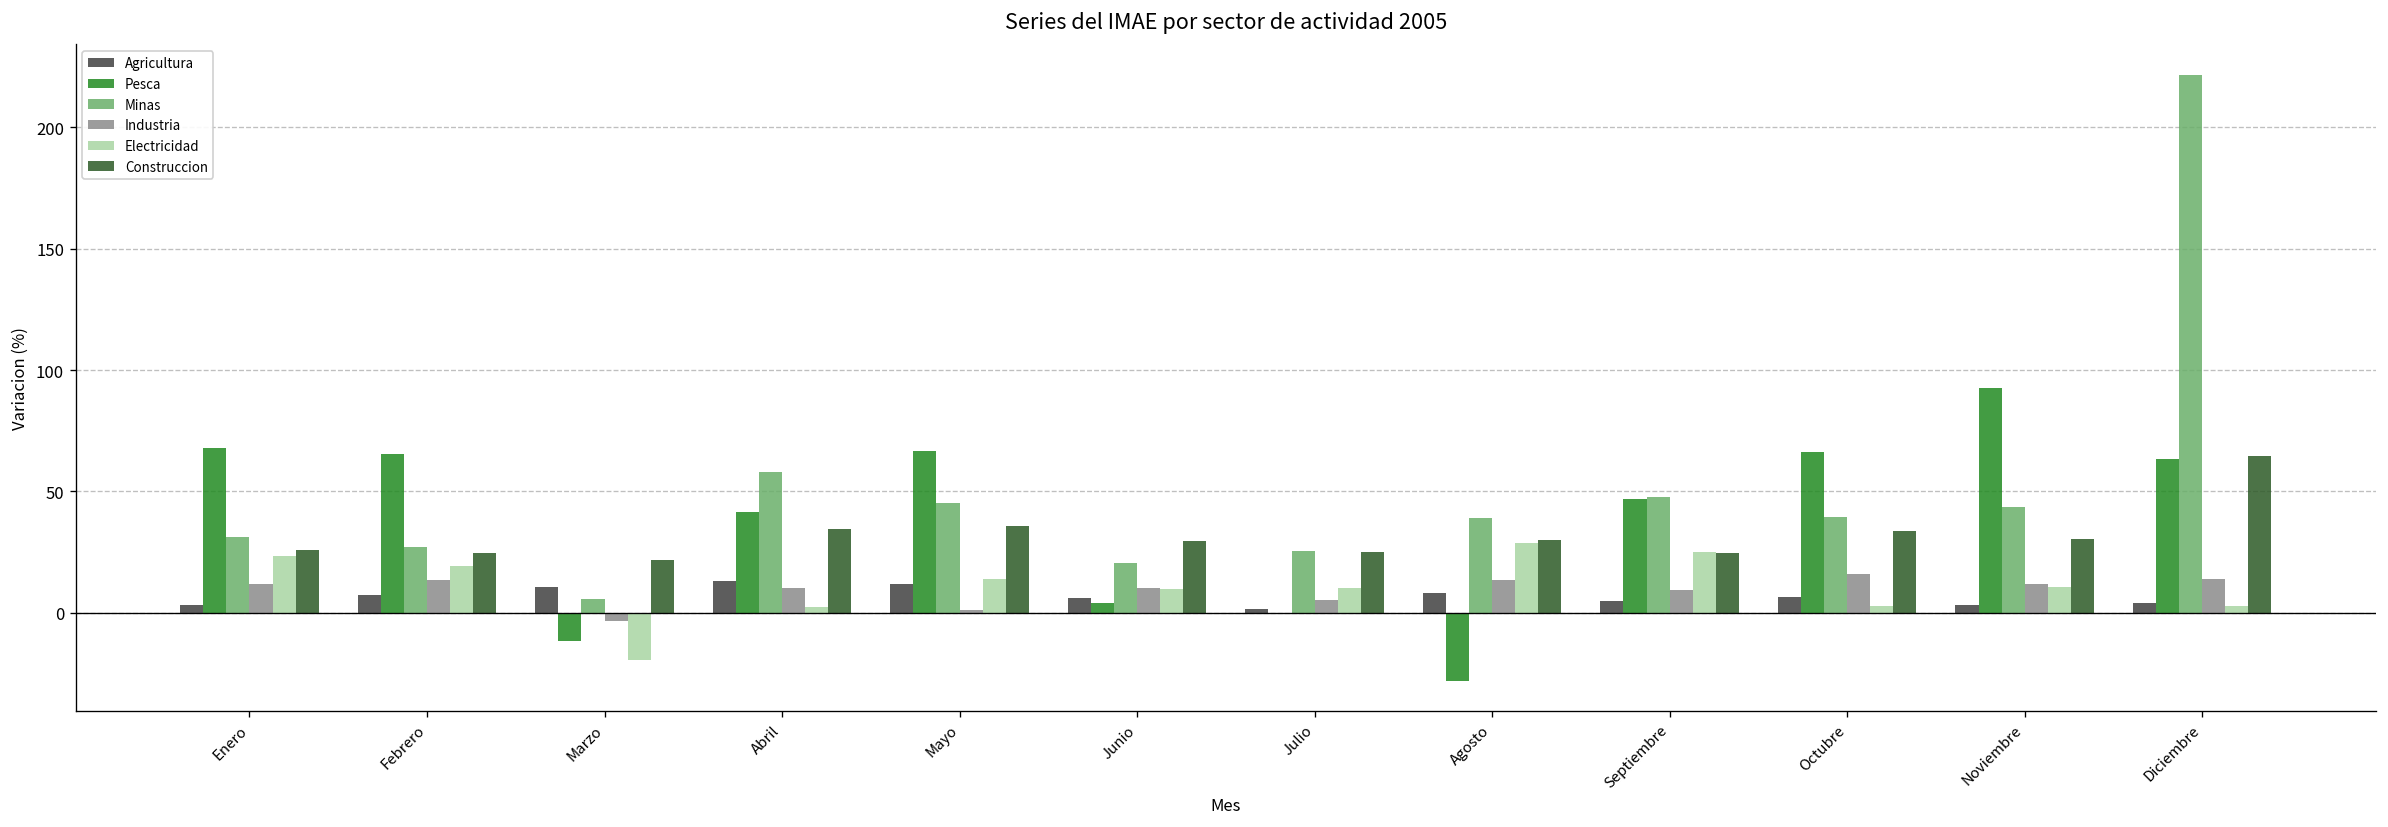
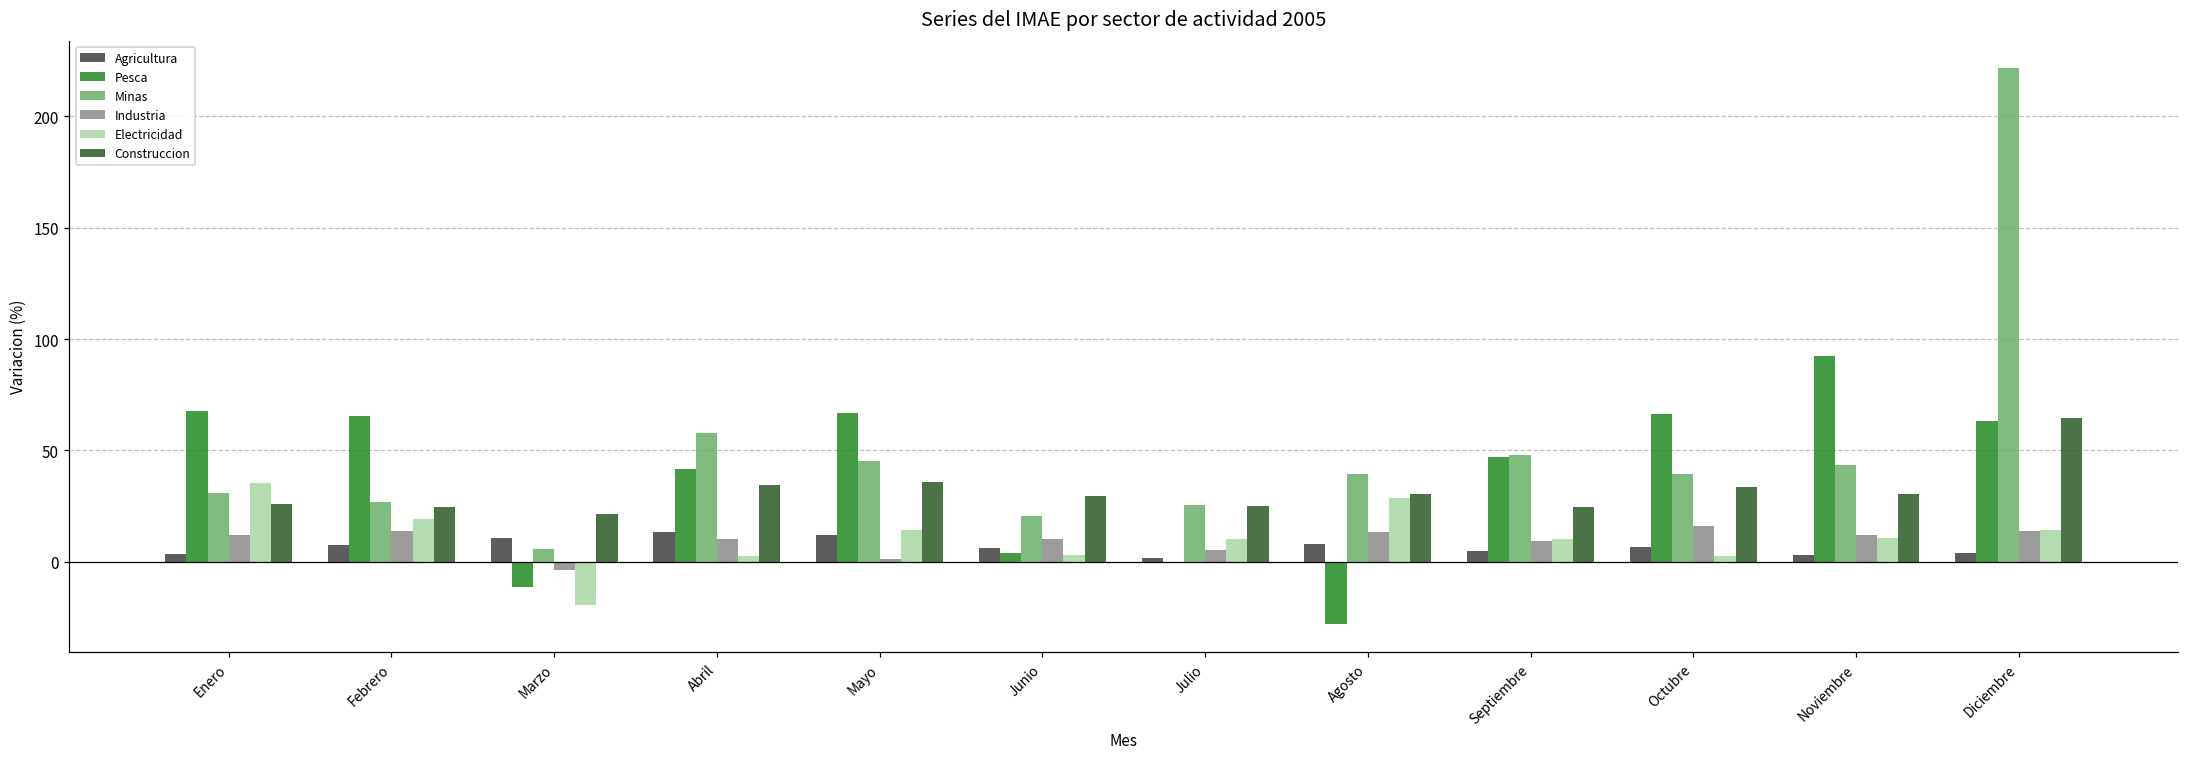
Electricidad, Enero: 23 -> 35
Electricidad, Junio: 10 -> 3
Electricidad, Septiembre: 25 -> 10
Electricidad, Diciembre: 3 -> 14
